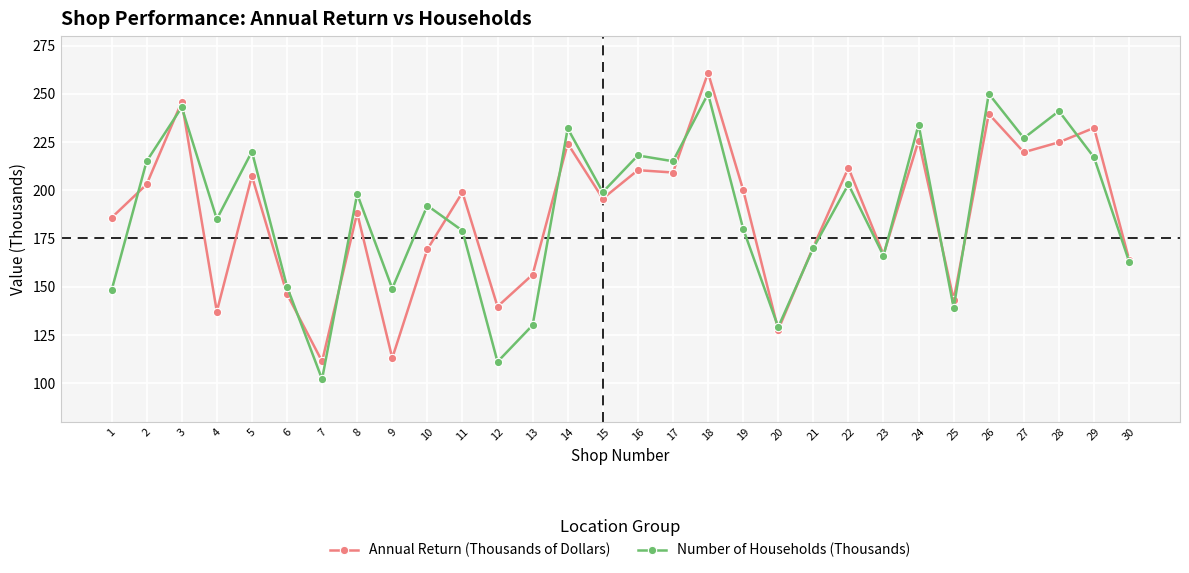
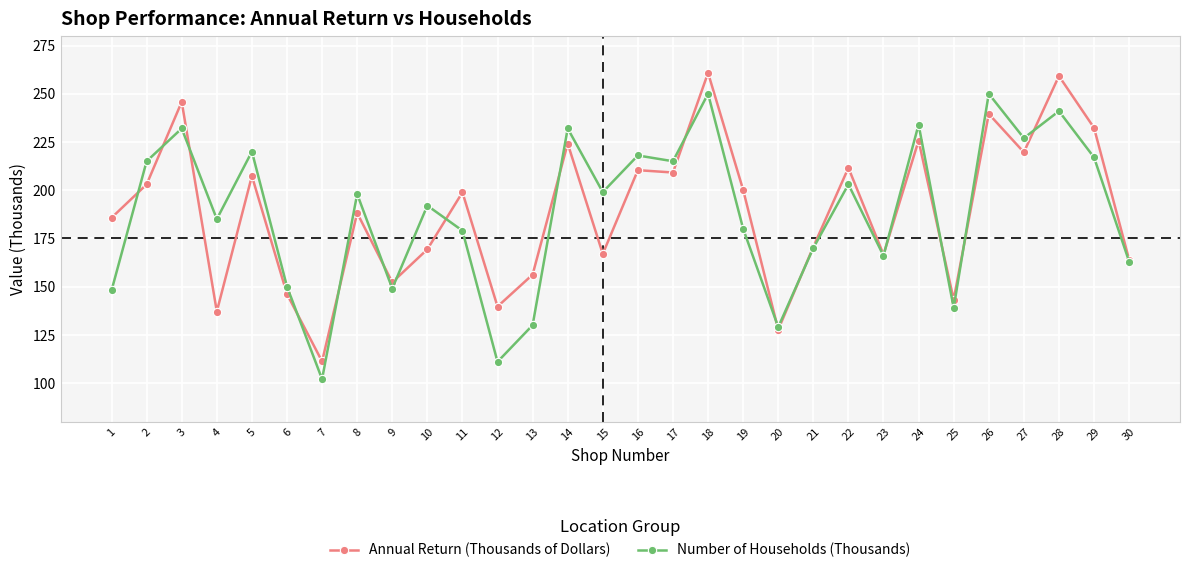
Number of Households (Thousands), 3: 243 -> 232
Annual Return (Thousands of Dollars), 9: 113 -> 152
Annual Return (Thousands of Dollars), 15: 196 -> 167
Annual Return (Thousands of Dollars), 28: 225 -> 259
